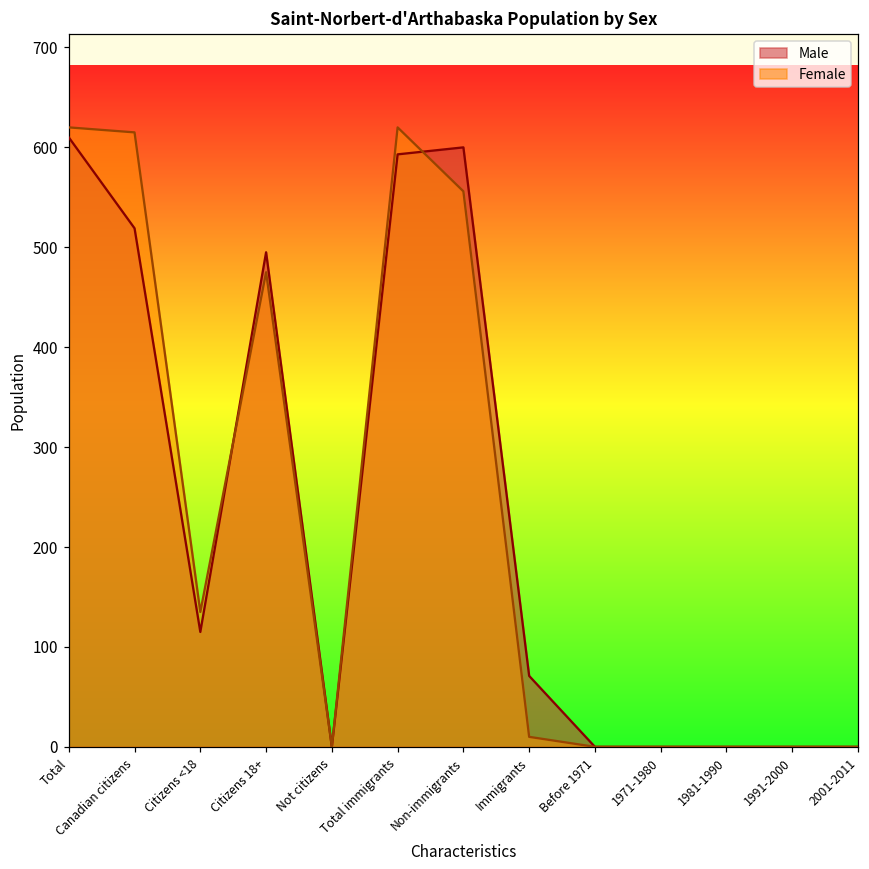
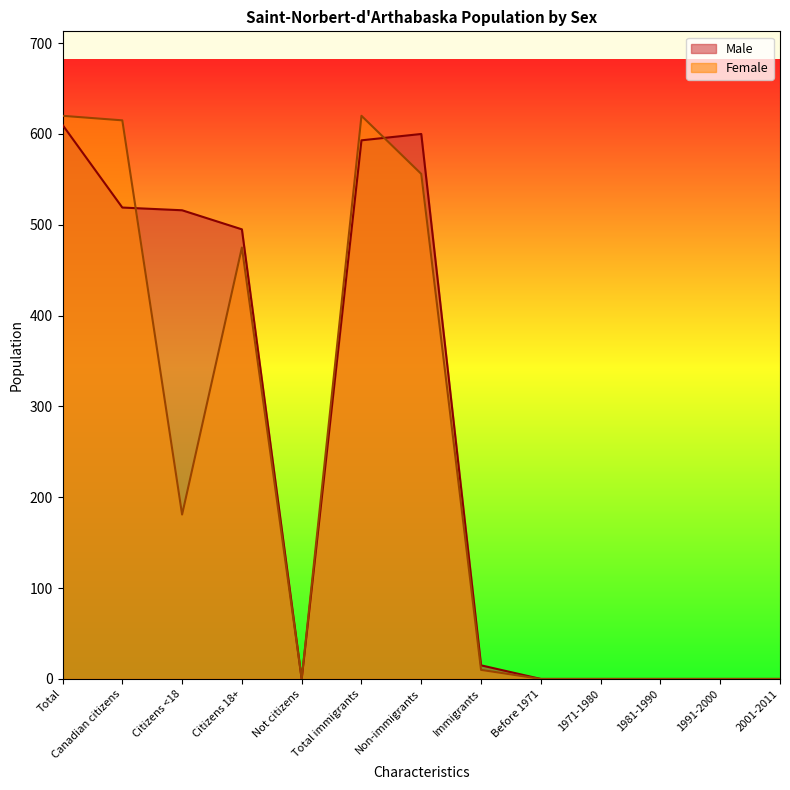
Male, Citizens <18: 120 -> 520
Female, Citizens <18: 140 -> 180
Male, Immigrants: 70 -> 20
